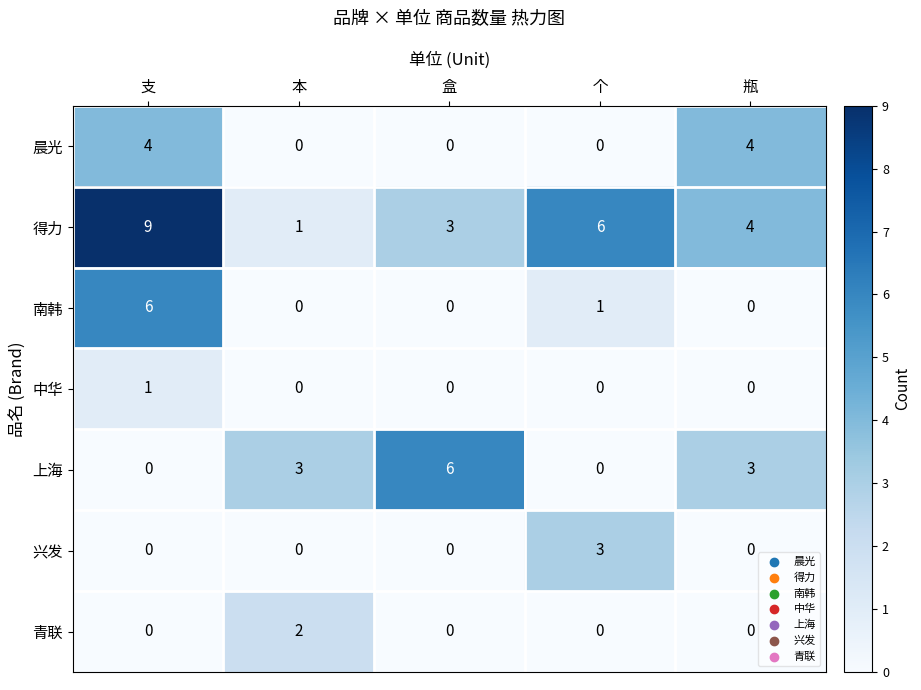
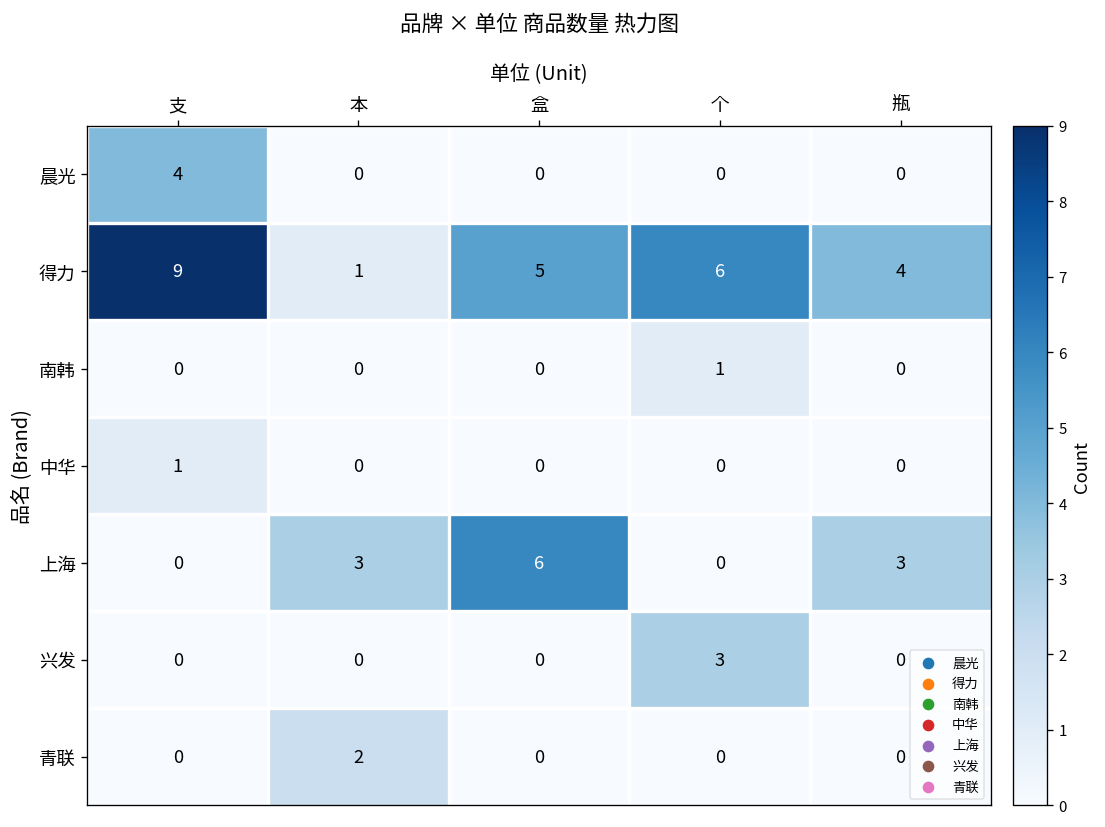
晨光, 瓶: 4 -> 0
得力, 盒: 3 -> 5
南韩, 支: 6 -> 0
